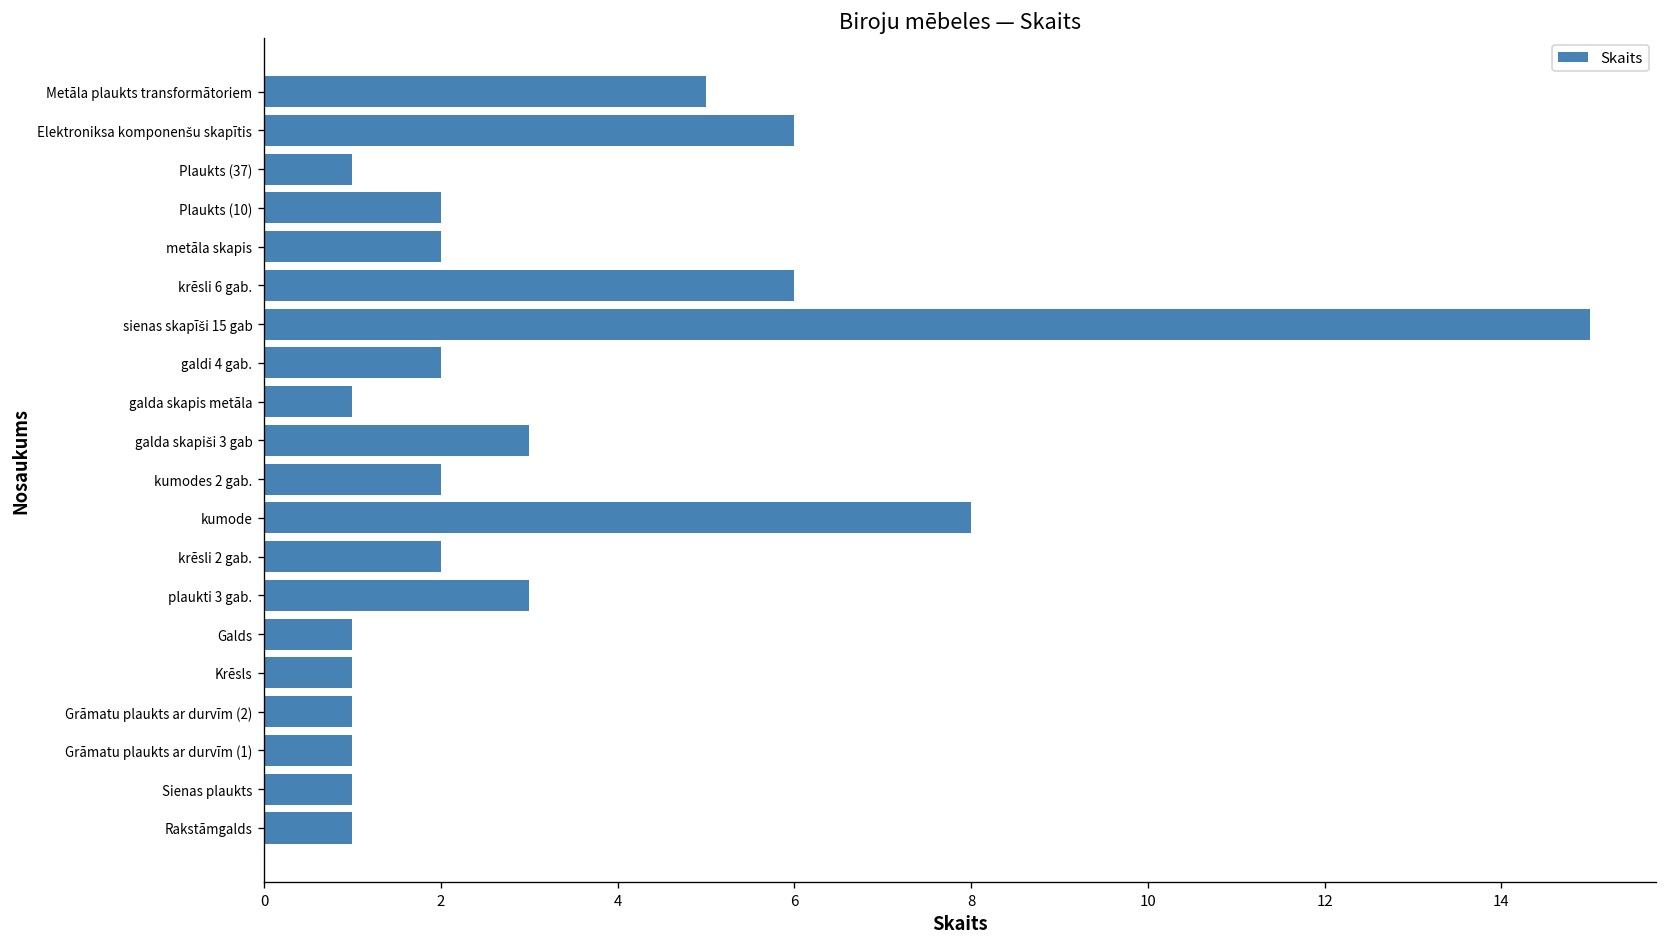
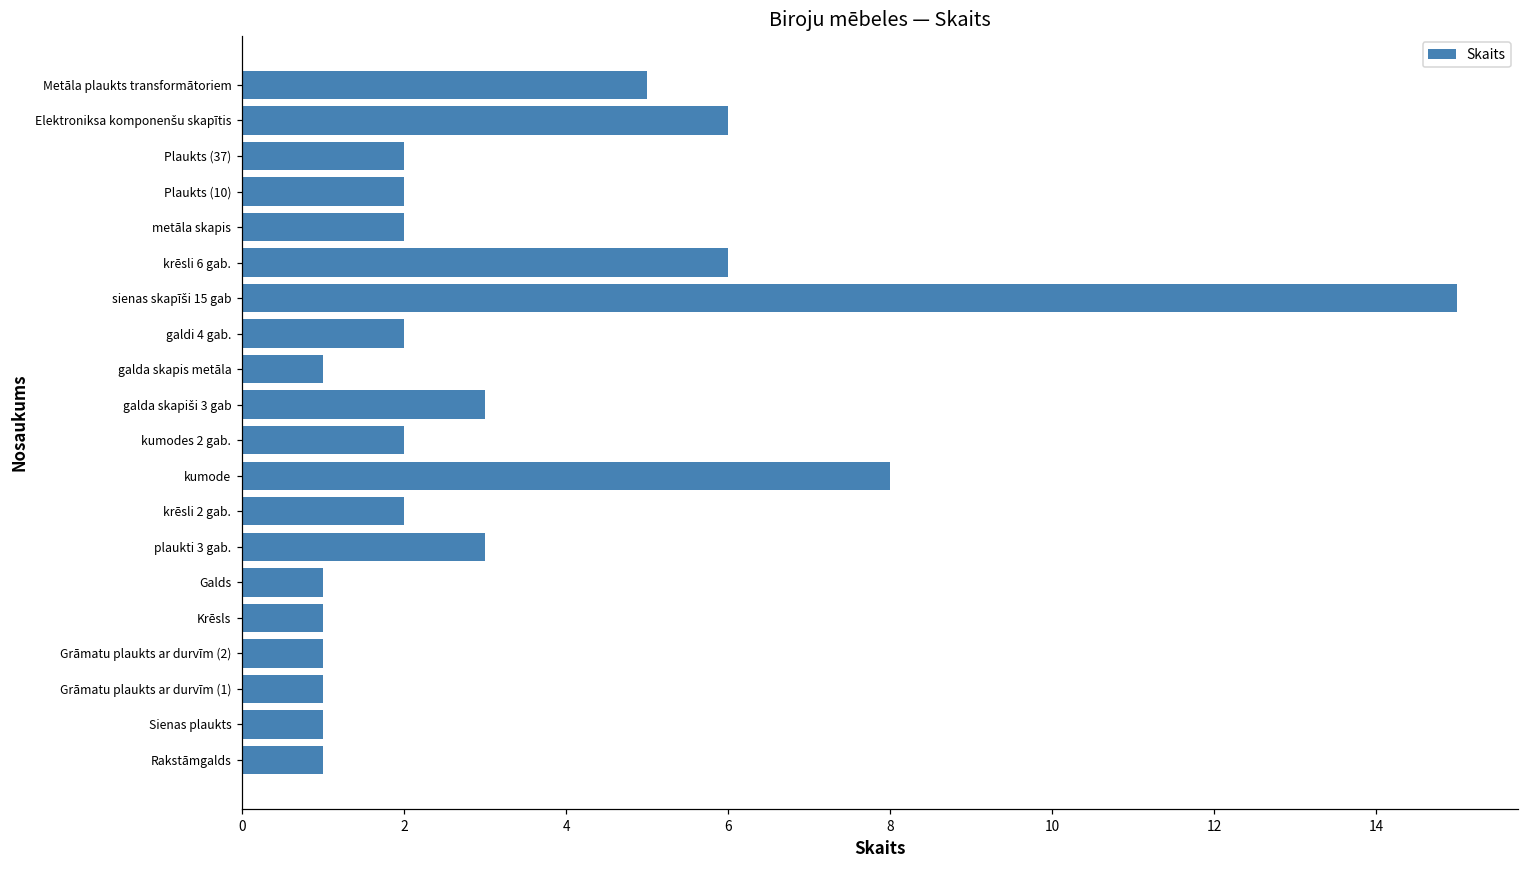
Plaukts (37): 1 -> 2
